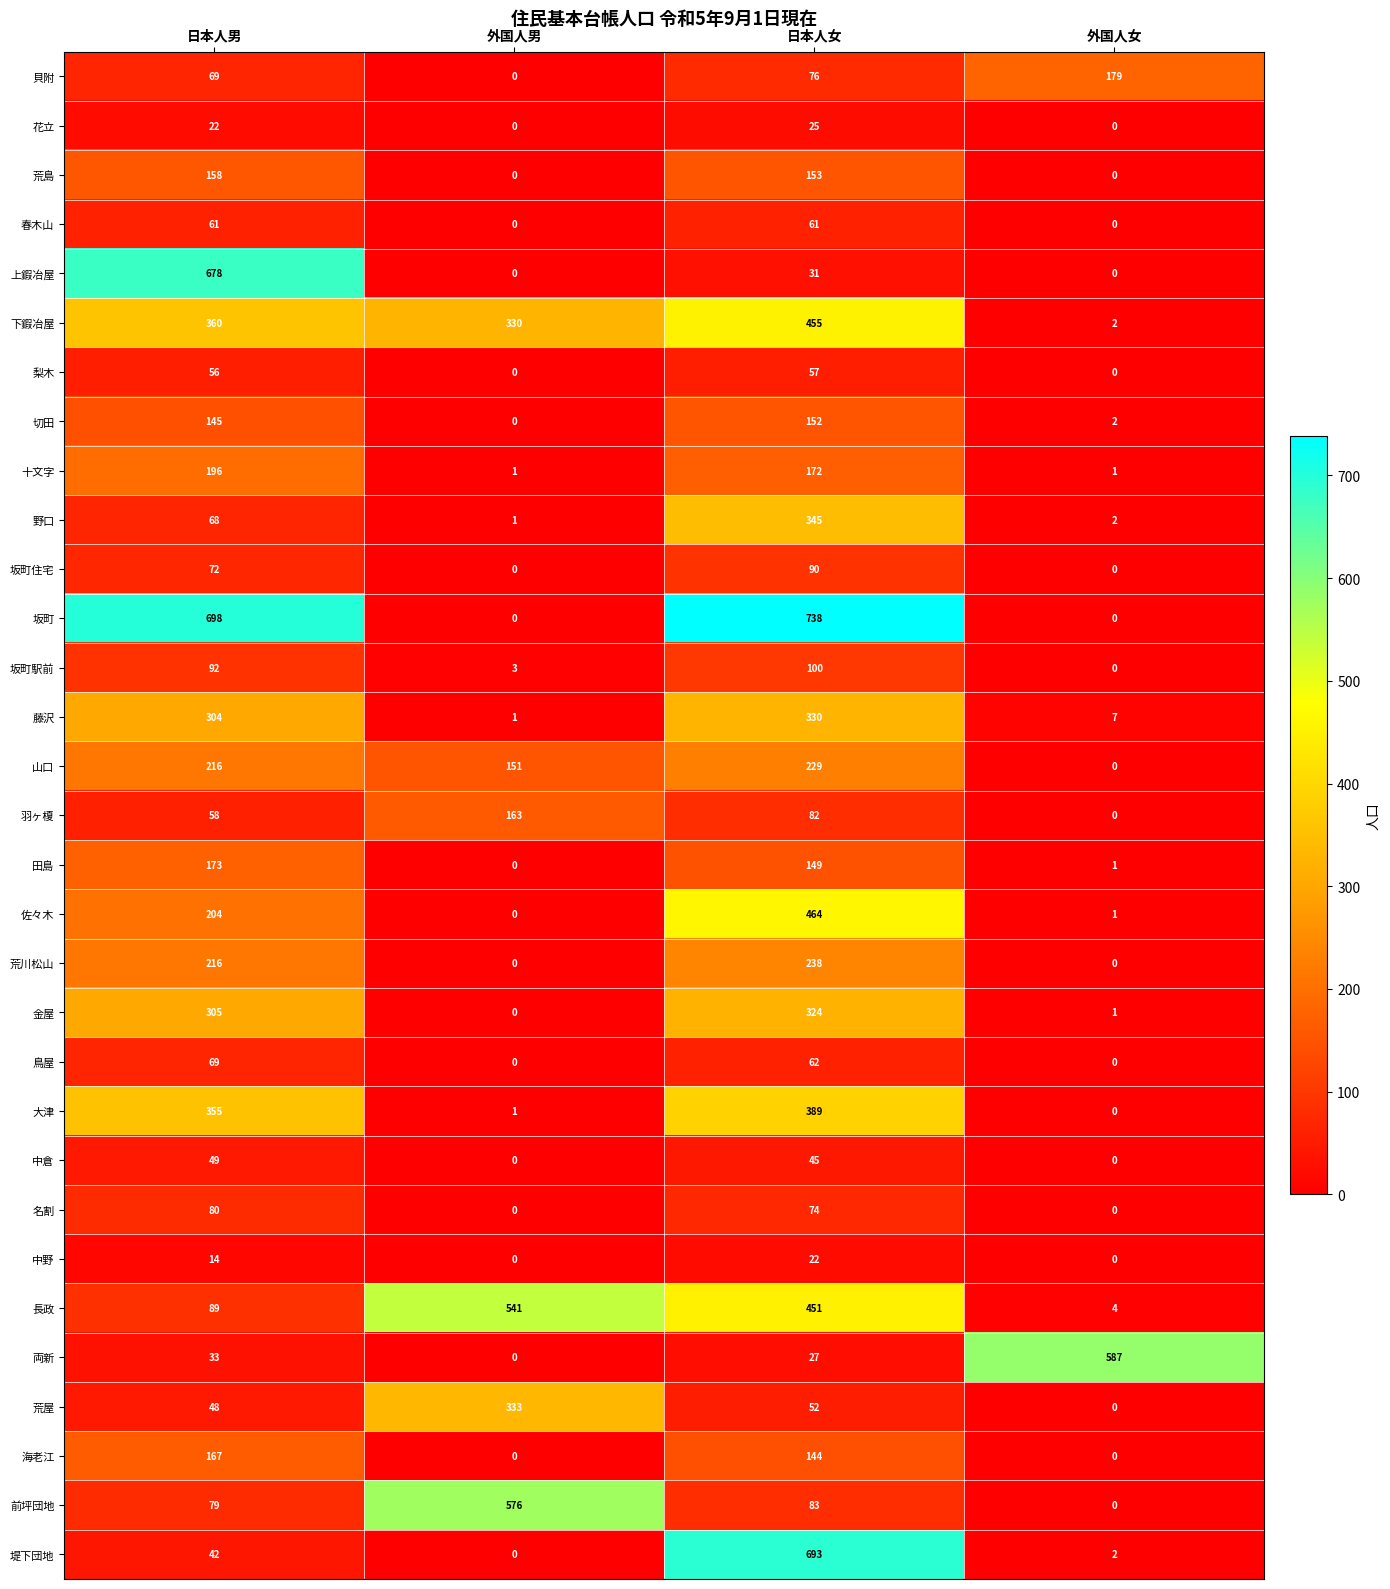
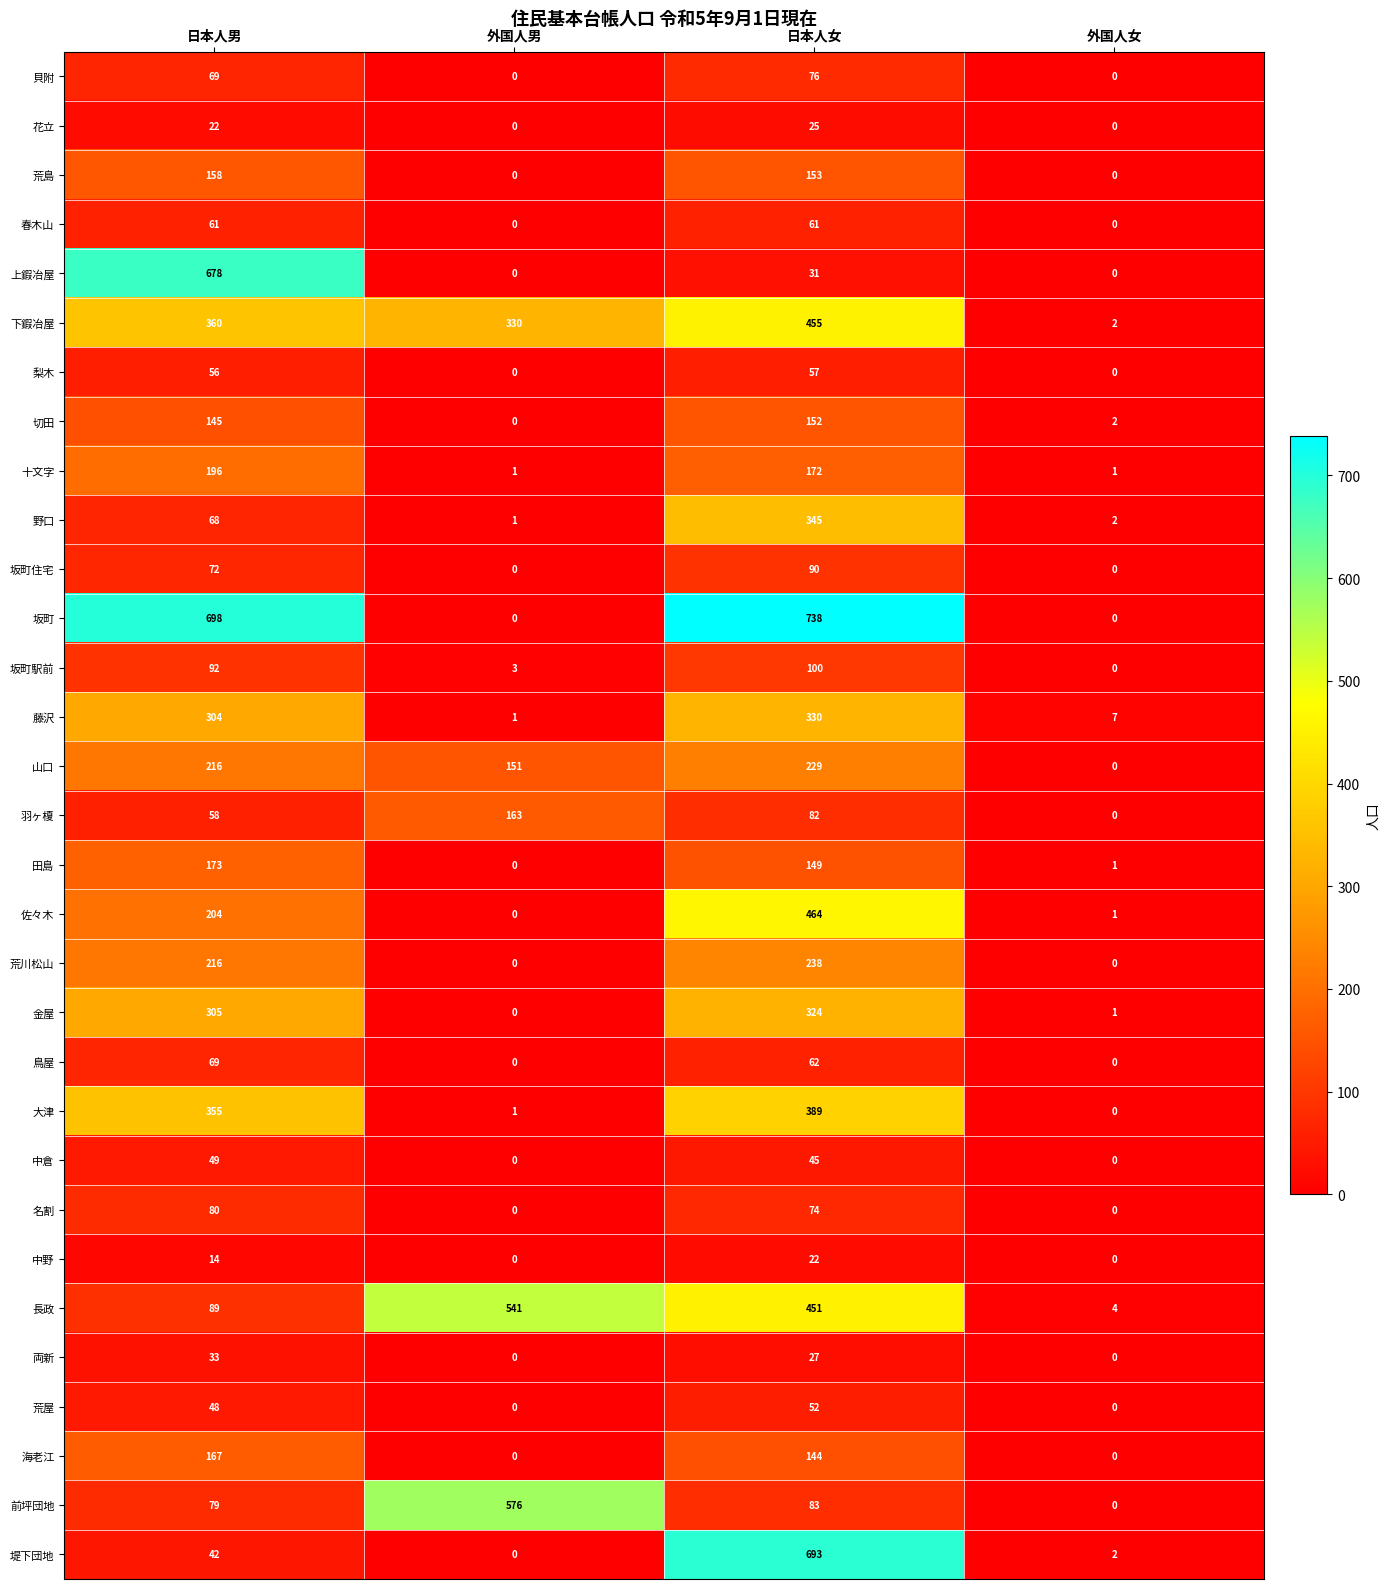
貝附, 外国人女: 179 -> 0
両新, 外国人女: 587 -> 0
荒屋, 外国人男: 333 -> 0
